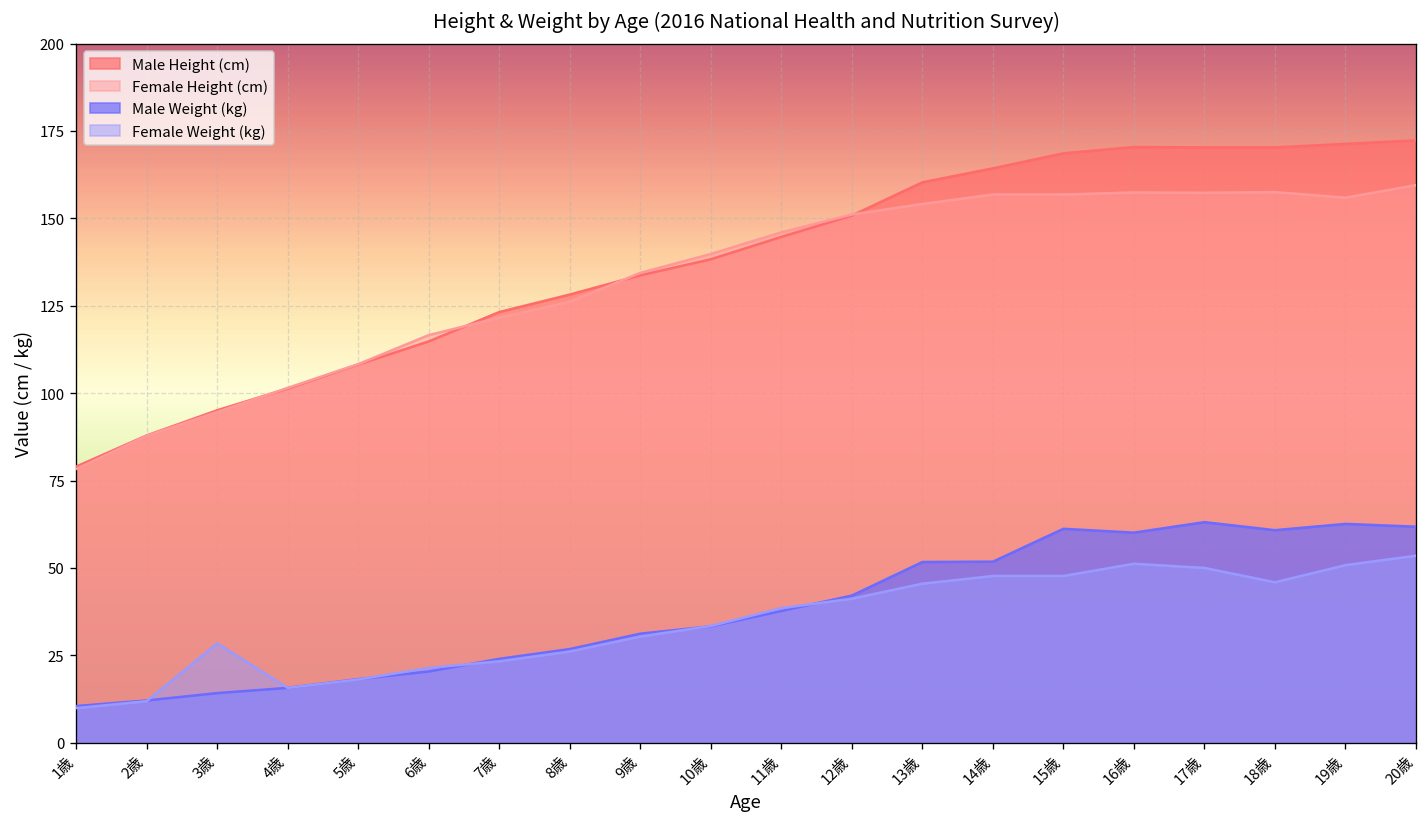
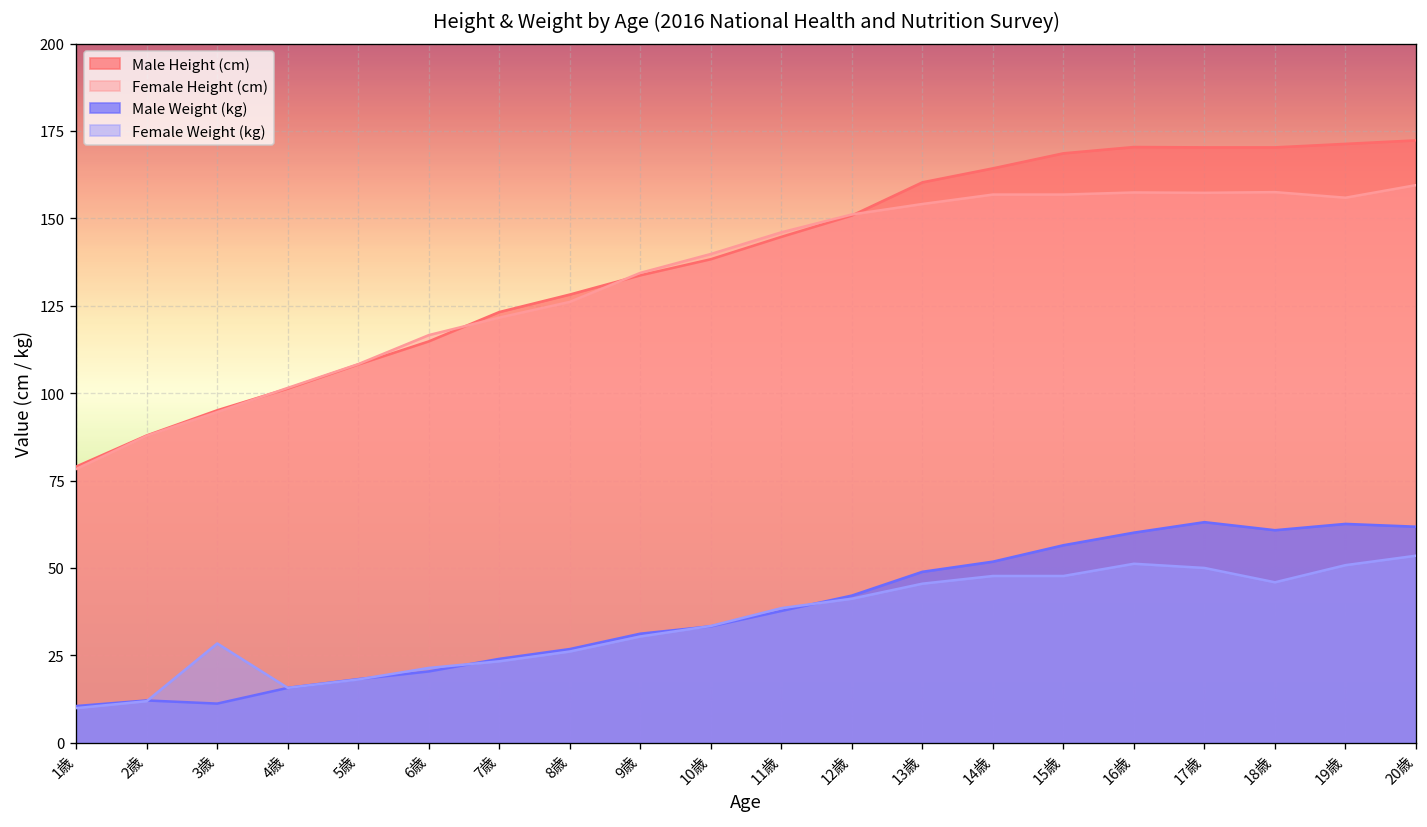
Male Weight (kg), 3歳: 14 -> 11
Male Weight (kg), 13歳: 52 -> 49
Male Weight (kg), 15歳: 61 -> 57
